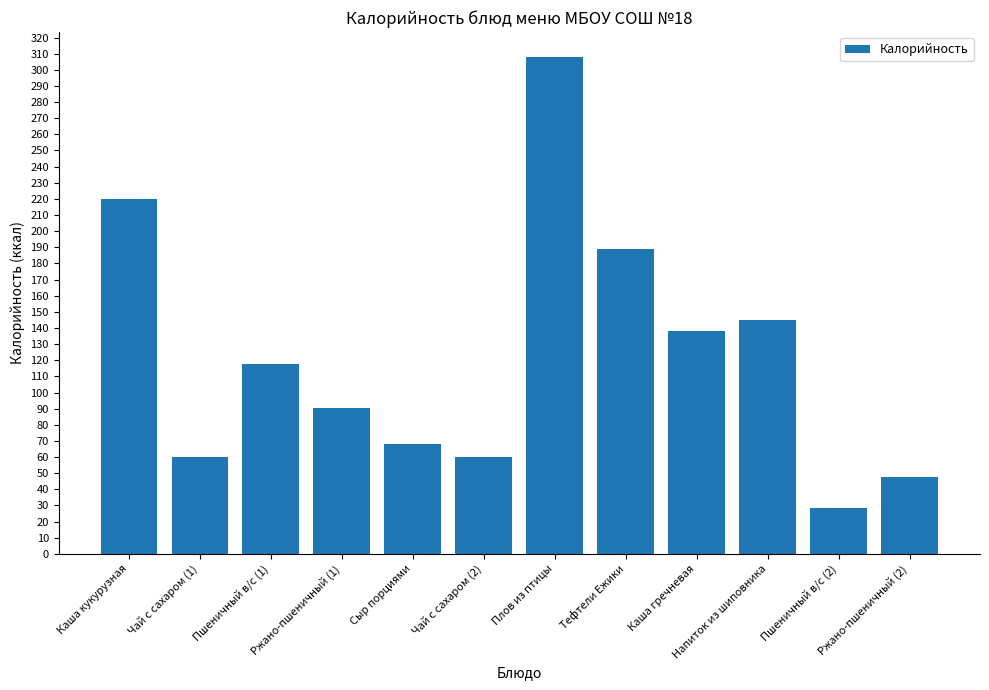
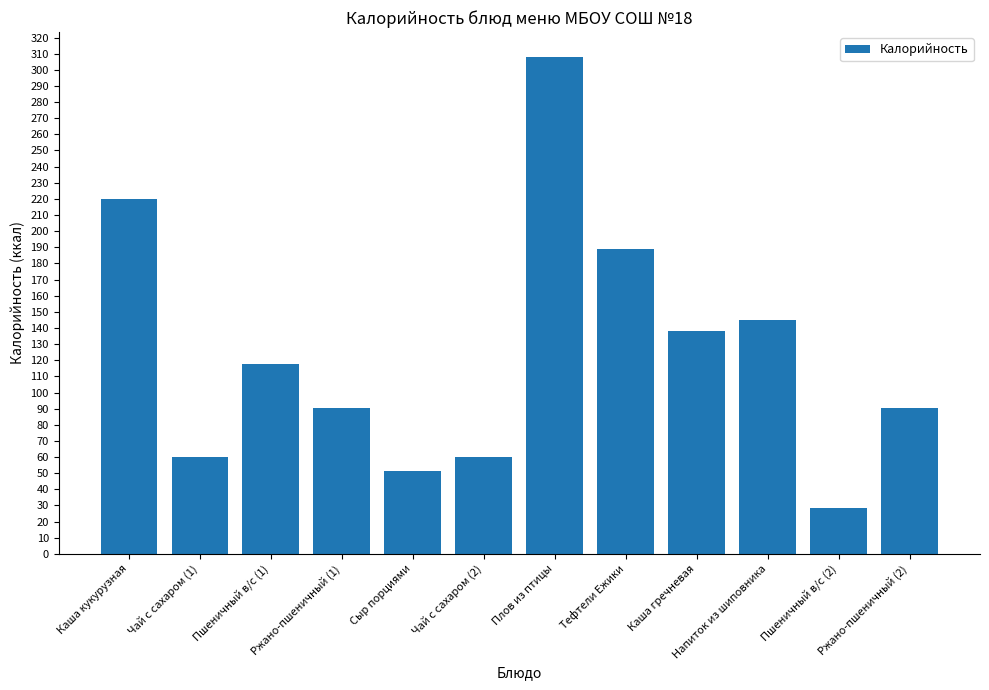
Сыр порциями: 68 -> 52
Ржано-пшеничный (2): 47 -> 91
